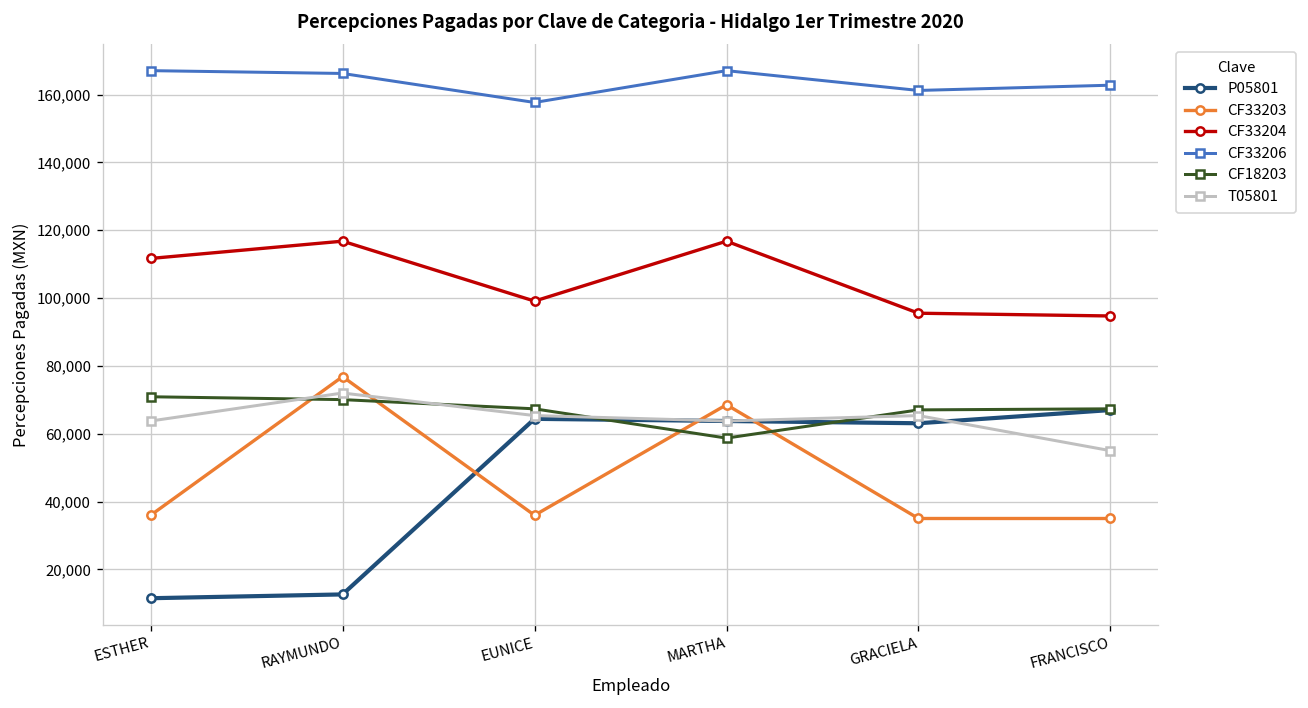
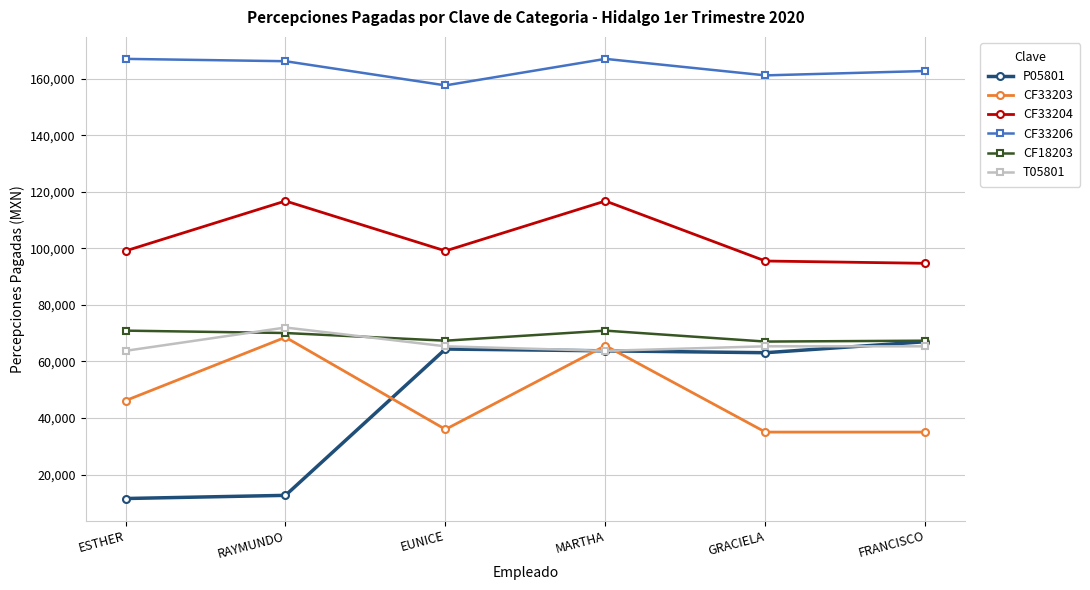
CF33203, ESTHER: 36,000 -> 46,000
CF33204, ESTHER: 112,000 -> 99,000
CF33203, RAYMUNDO: 77,000 -> 69,000
CF33203, MARTHA: 69,000 -> 66,000
CF18203, MARTHA: 59,000 -> 71,000
T05801, FRANCISCO: 55,000 -> 65,000
